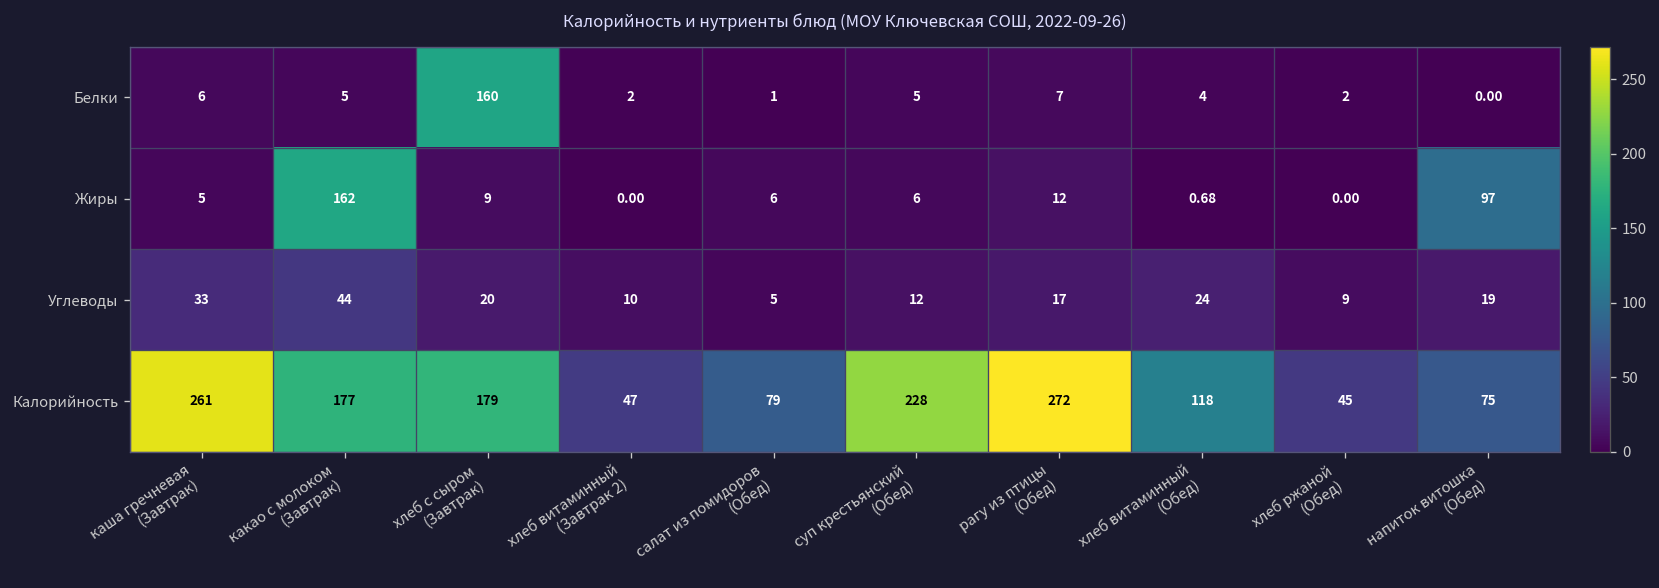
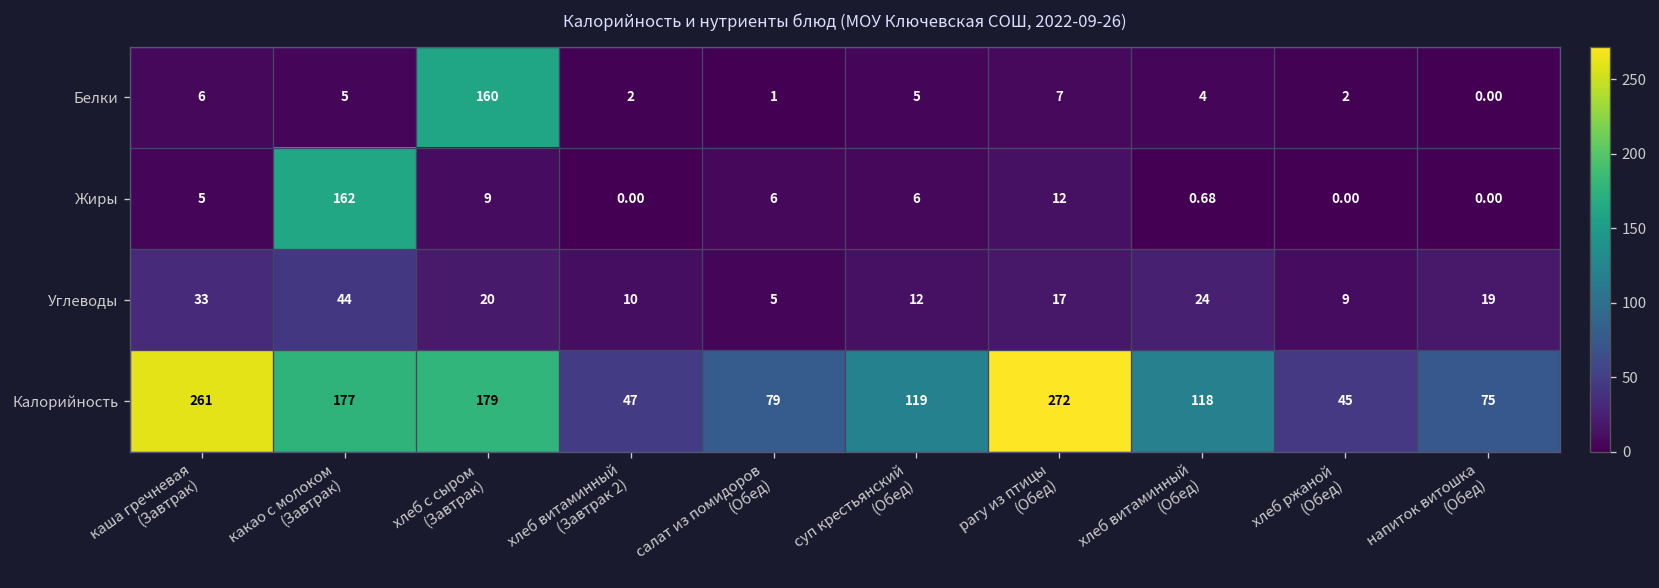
Жиры, напиток витошка (Обед): 97 -> 0.00
Калорийность, суп крестьянский (Обед): 228 -> 119
